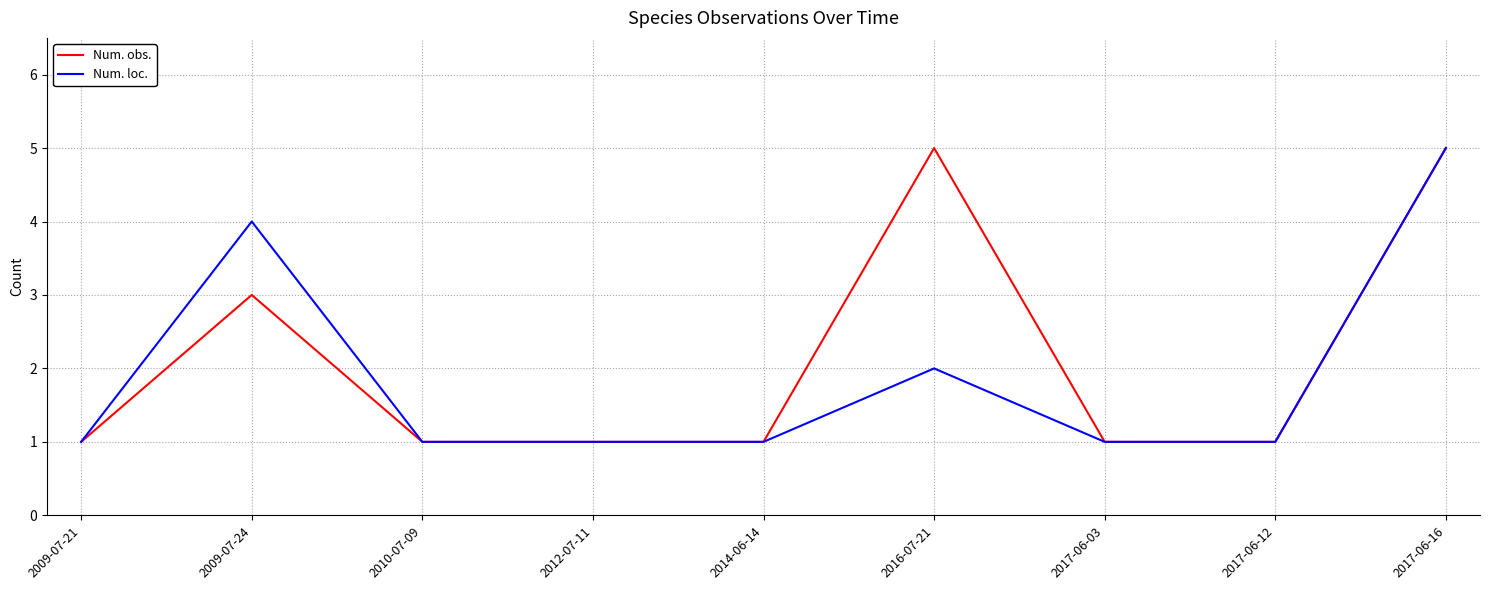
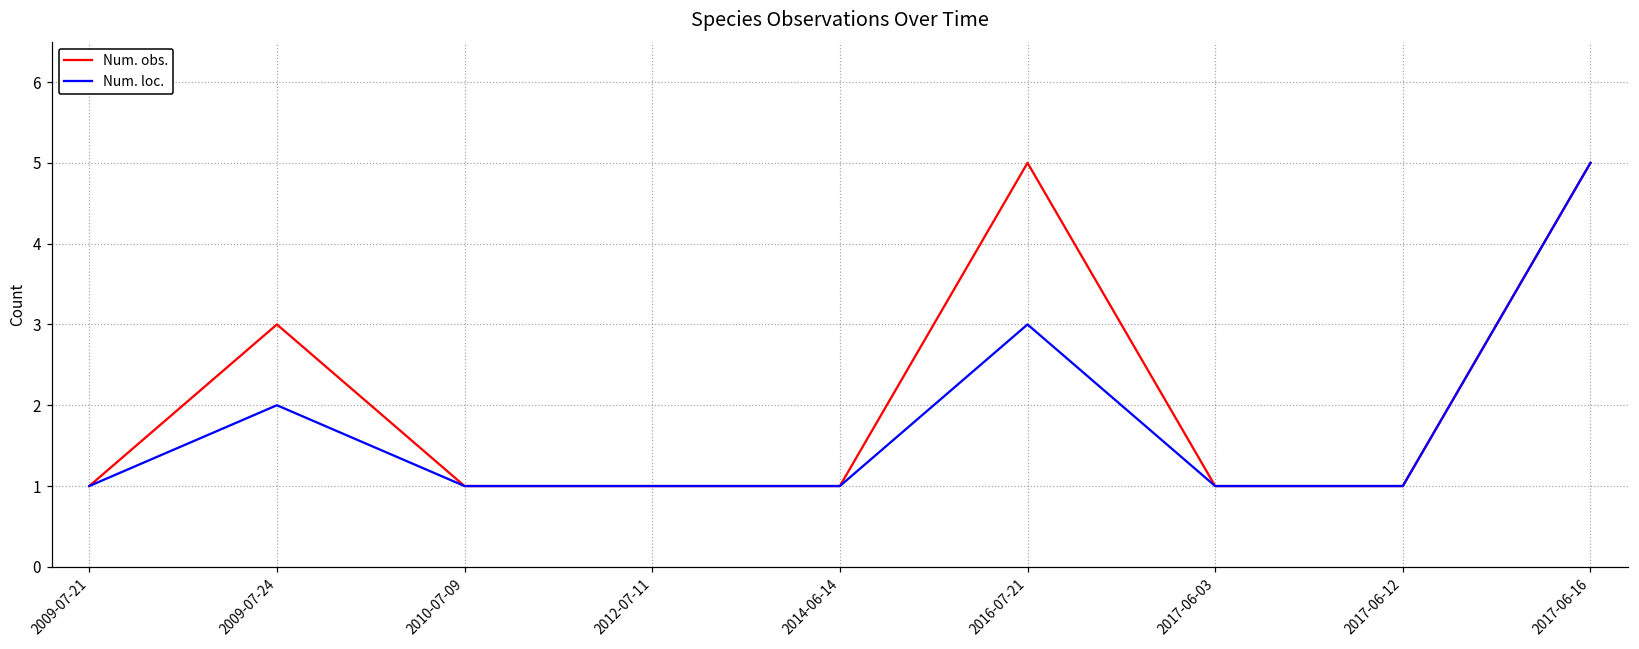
Num. loc., 2009-07-24: 4 -> 2
Num. loc., 2016-07-21: 2 -> 3
